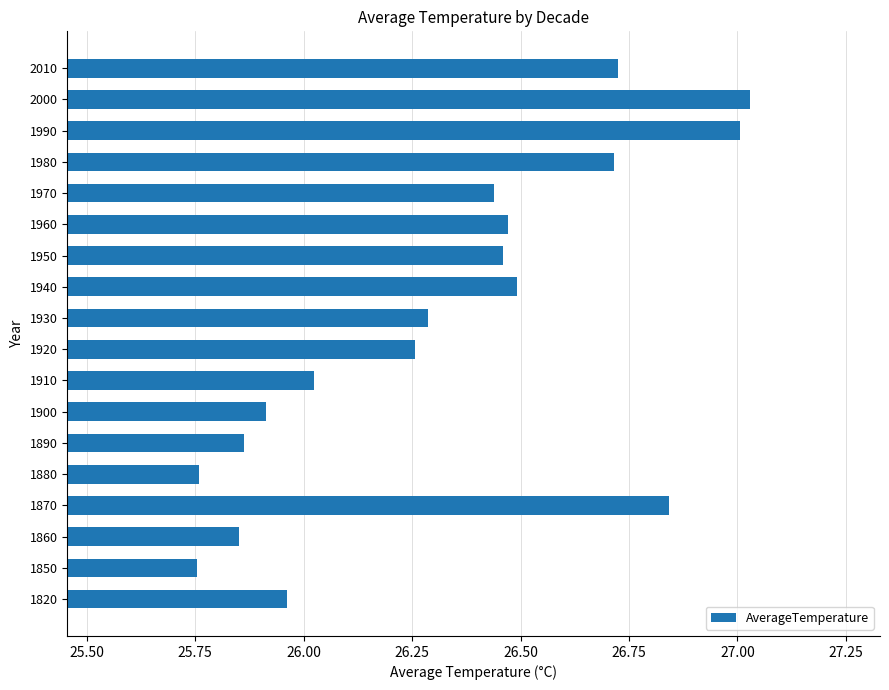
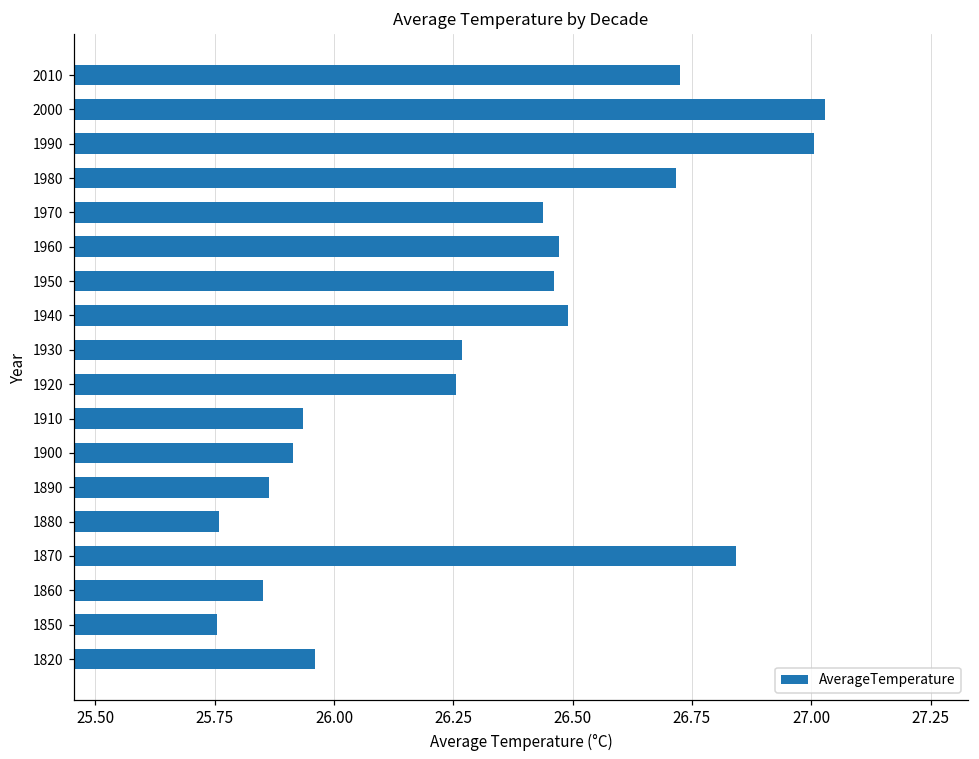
1930: 26.29 -> 26.27
1910: 26.02 -> 25.94
